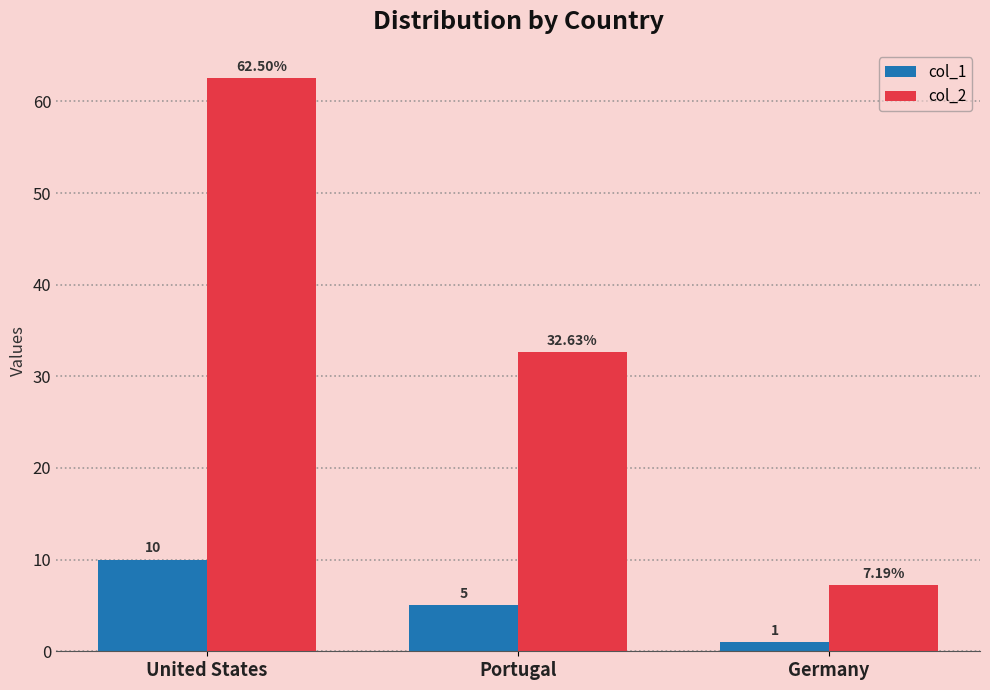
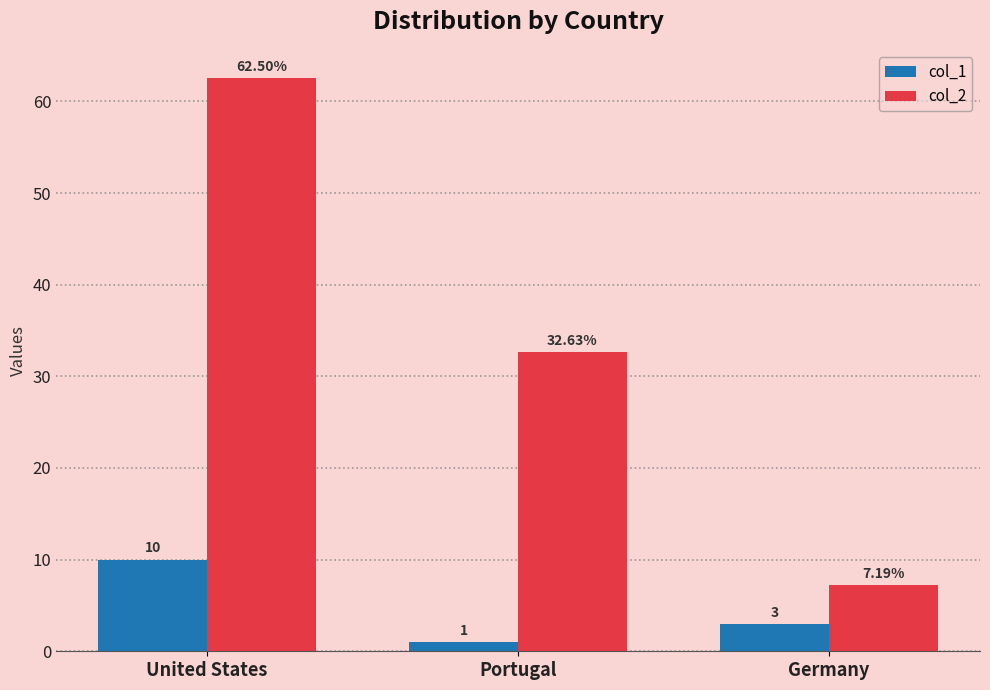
col_1, Portugal: 5 -> 1
col_1, Germany: 1 -> 3
